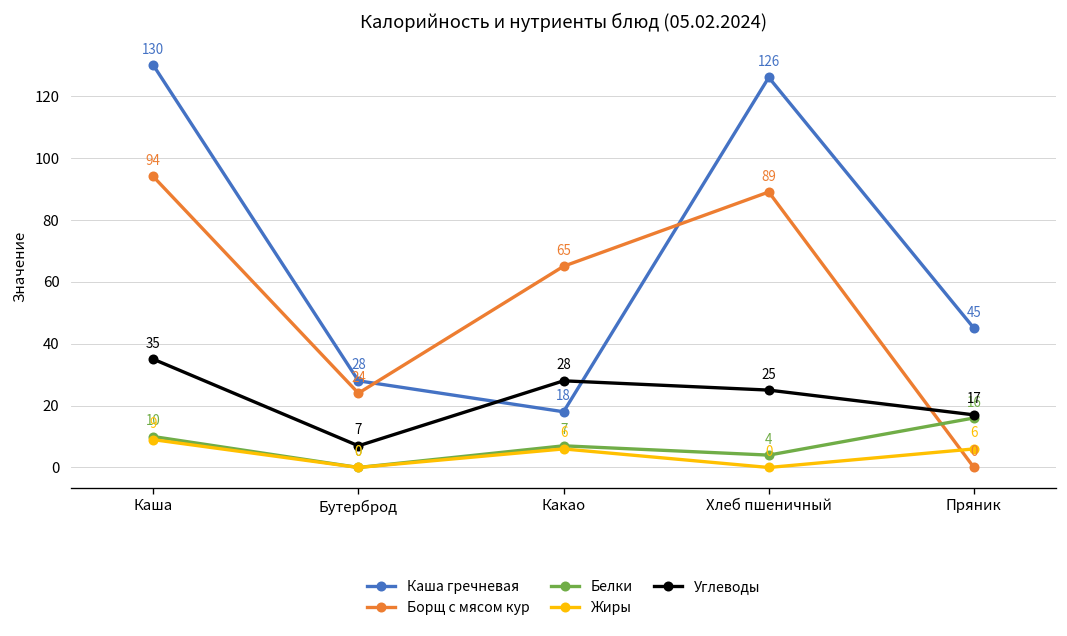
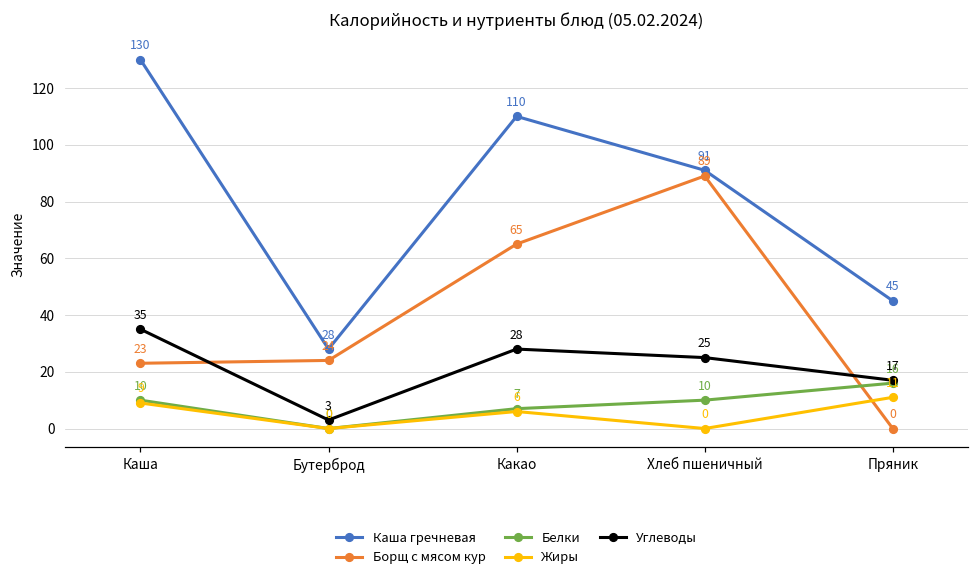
Борщ с мясом кур, Каша: 94 -> 23
Углеводы, Бутерброд: 7 -> 3
Каша гречневая, Какао: 18 -> 110
Каша гречневая, Хлеб пшеничный: 126 -> 91
Белки, Хлеб пшеничный: 4 -> 10
Жиры, Пряник: 6 -> 11
